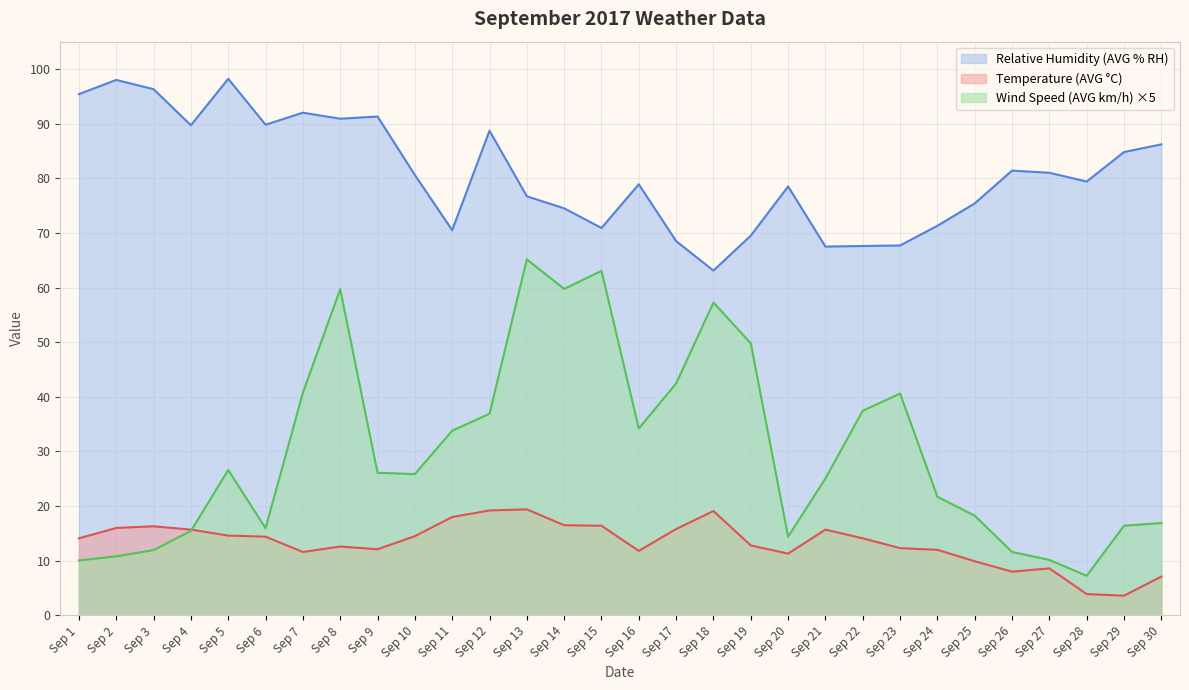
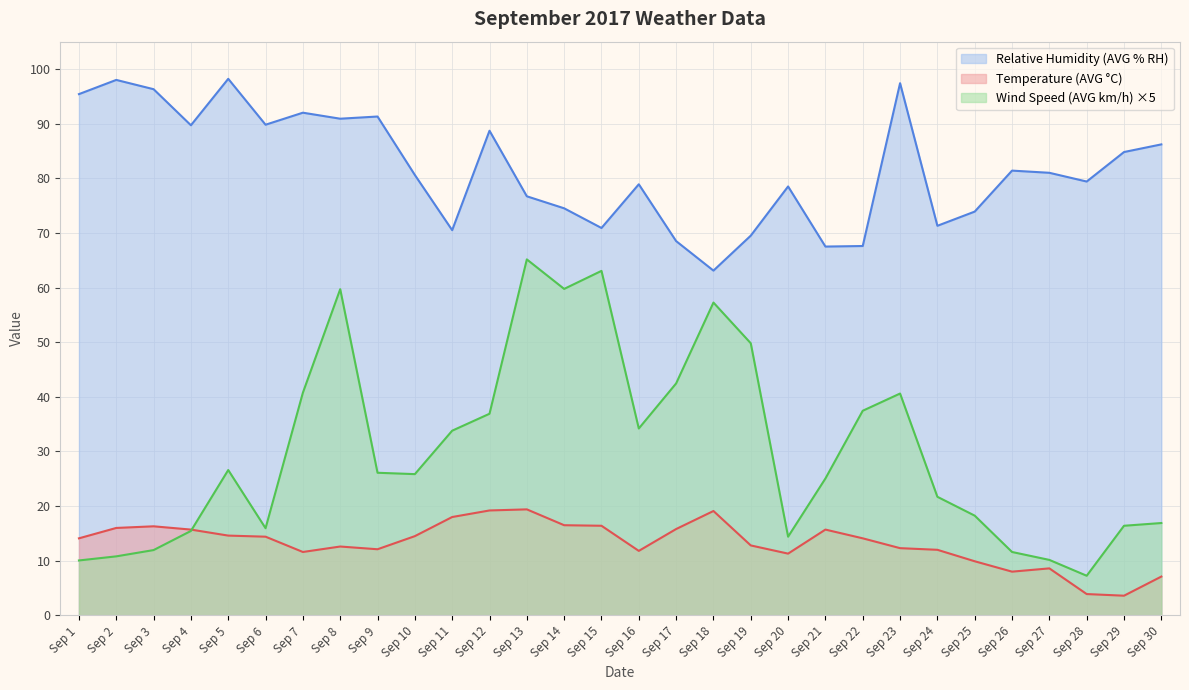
Relative Humidity (AVG % RH), Sep 23: 68 -> 97
Relative Humidity (AVG % RH), Sep 25: 75 -> 74
